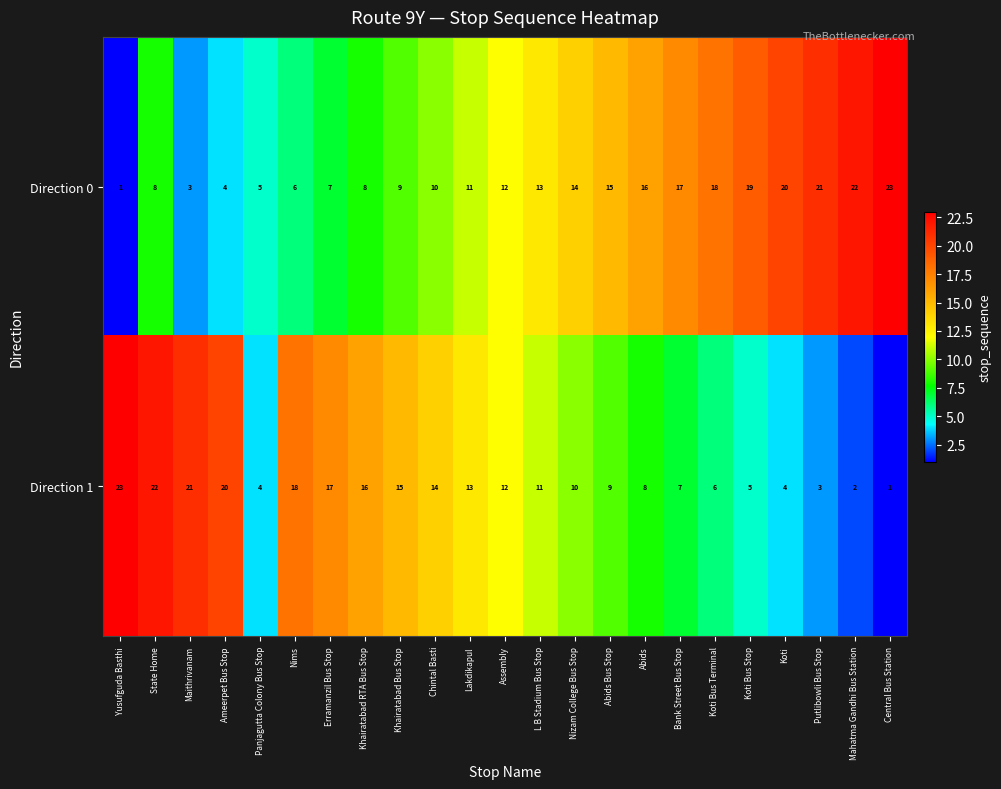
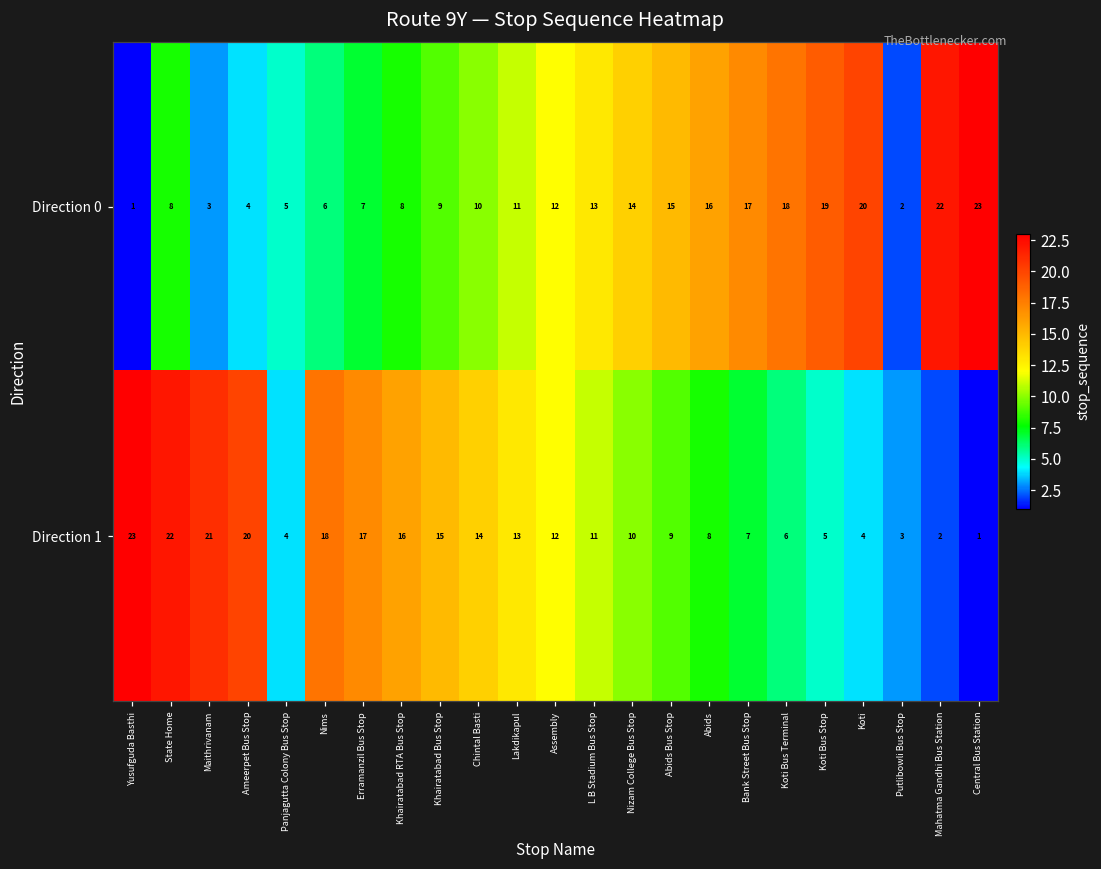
Direction 0, Putlibowli Bus Stop: 21 -> 2
